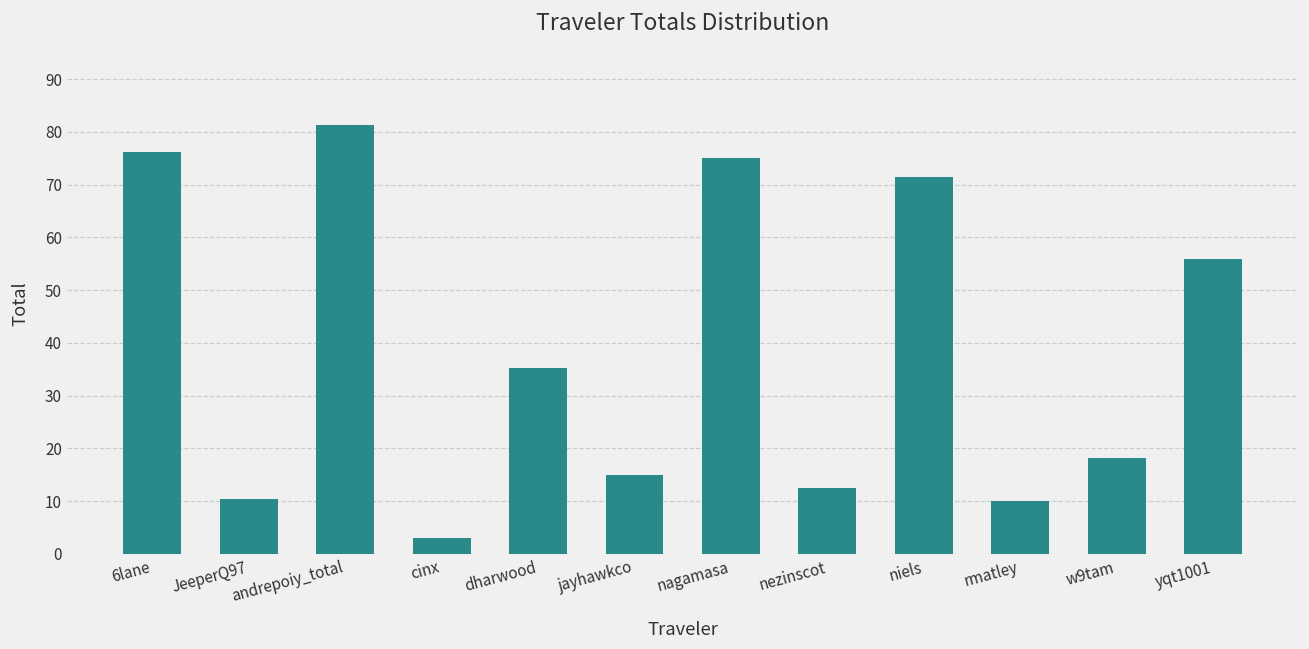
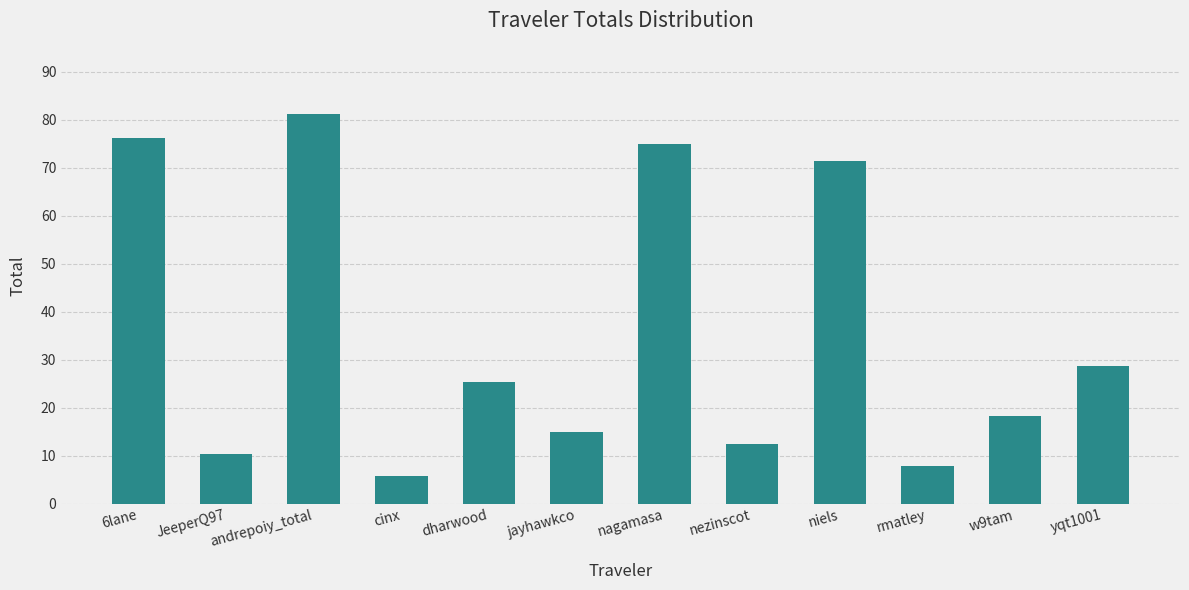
cinx: 3 -> 6
dharwood: 35 -> 25
rmatley: 10 -> 8
yqt1001: 56 -> 29
